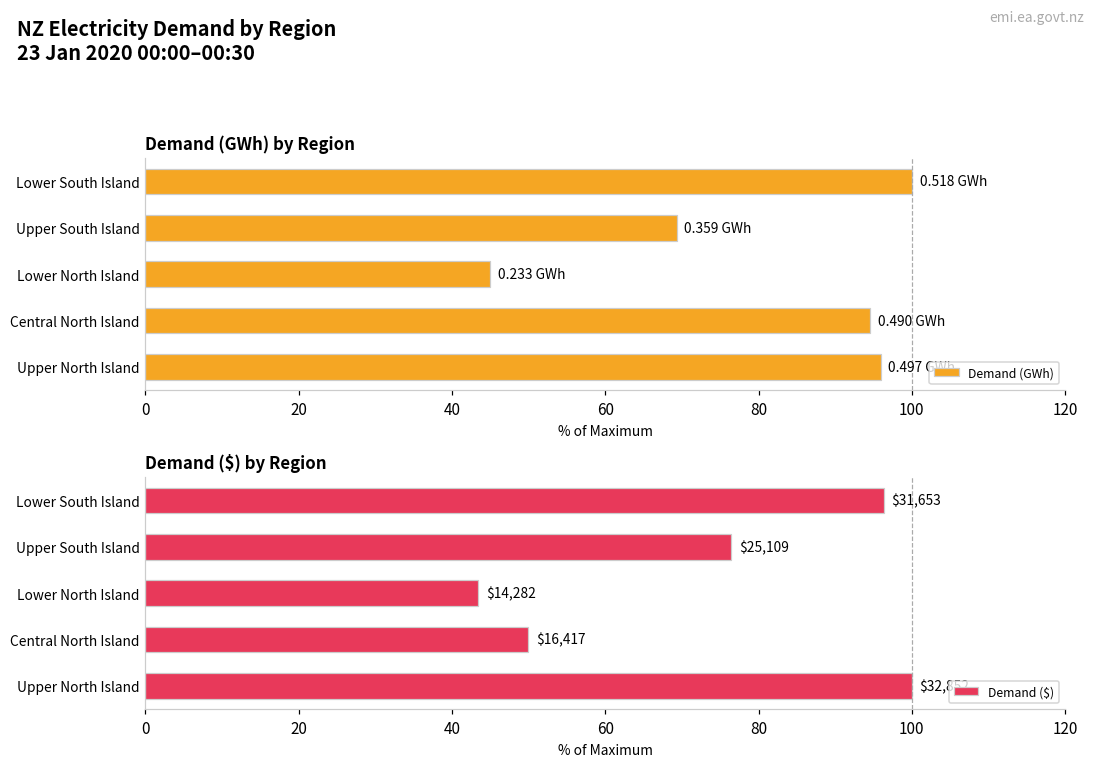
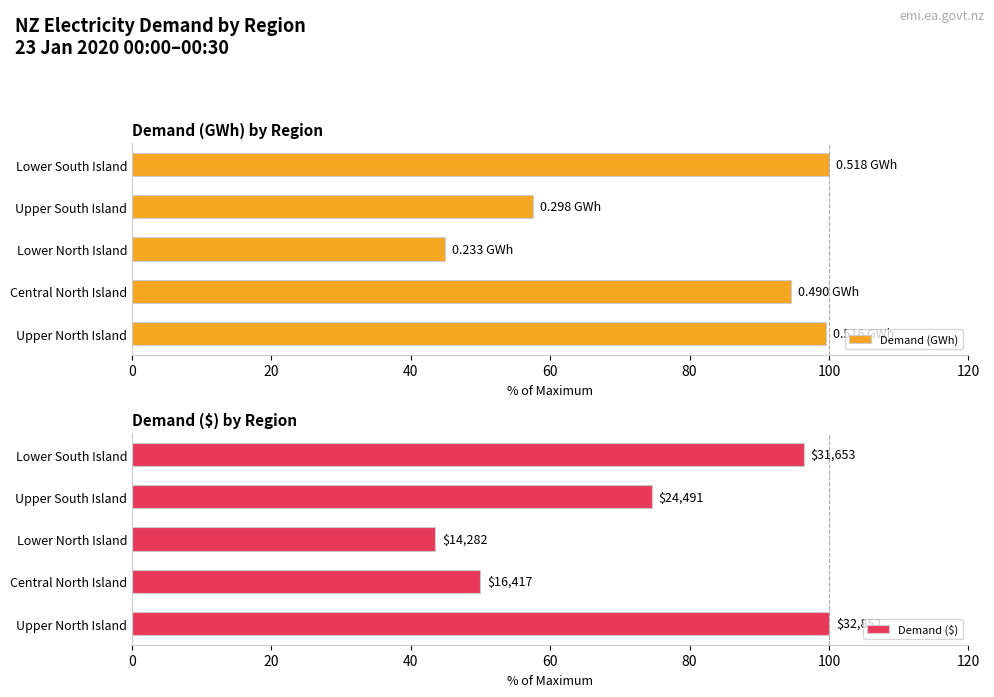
Demand (GWh) by Region, Upper South Island: 0.359 -> 0.298
Demand (GWh) by Region, Upper North Island: 0.497 -> 0.516
Demand ($) by Region, Upper South Island: $25,109 -> $24,491
